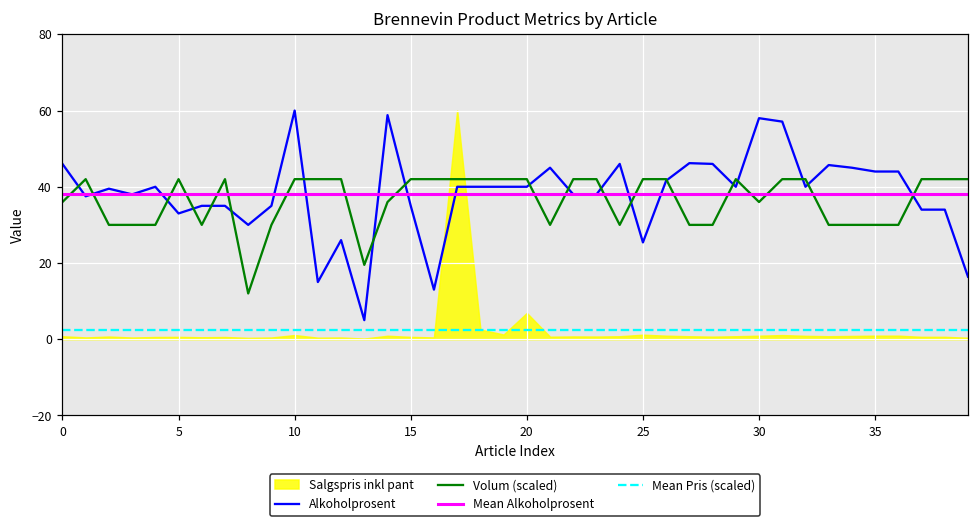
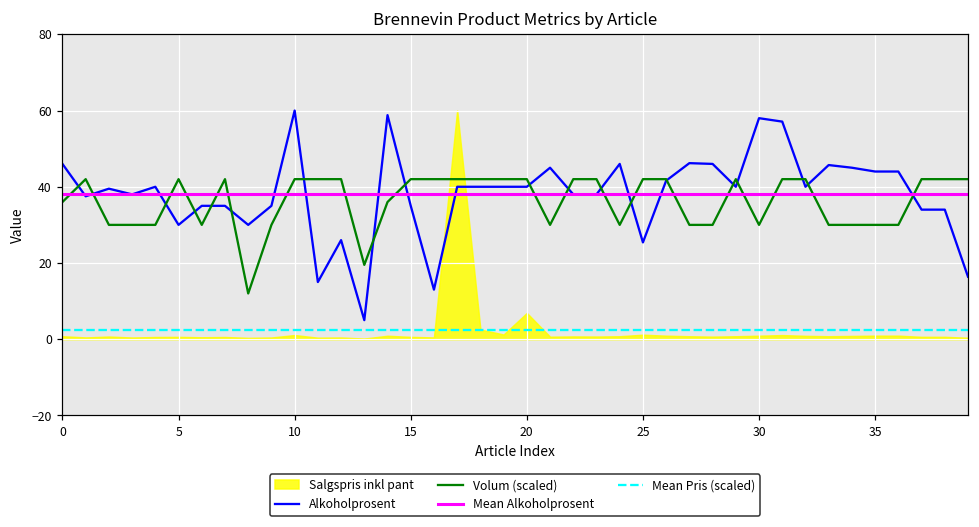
Alkoholprosent, 5: 33 -> 30
Volum (scaled), 30: 36 -> 30
